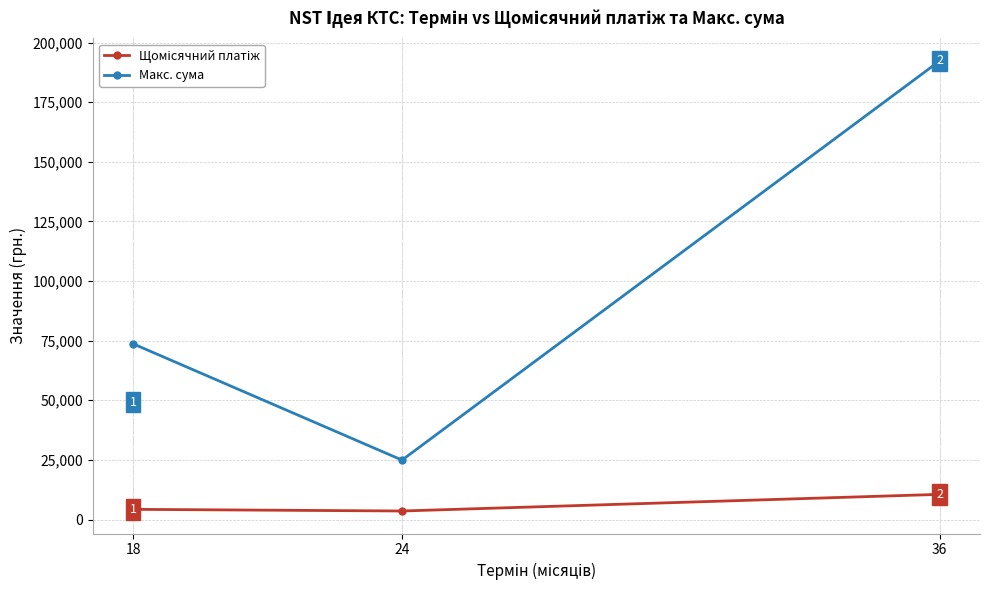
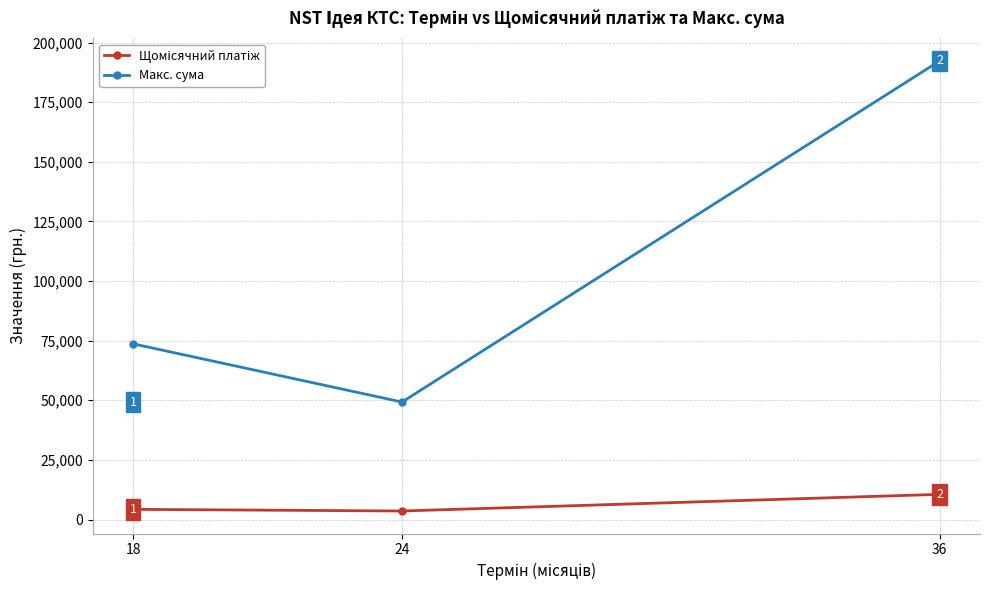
Макс. сума, 24: 25,000 -> 49,000
